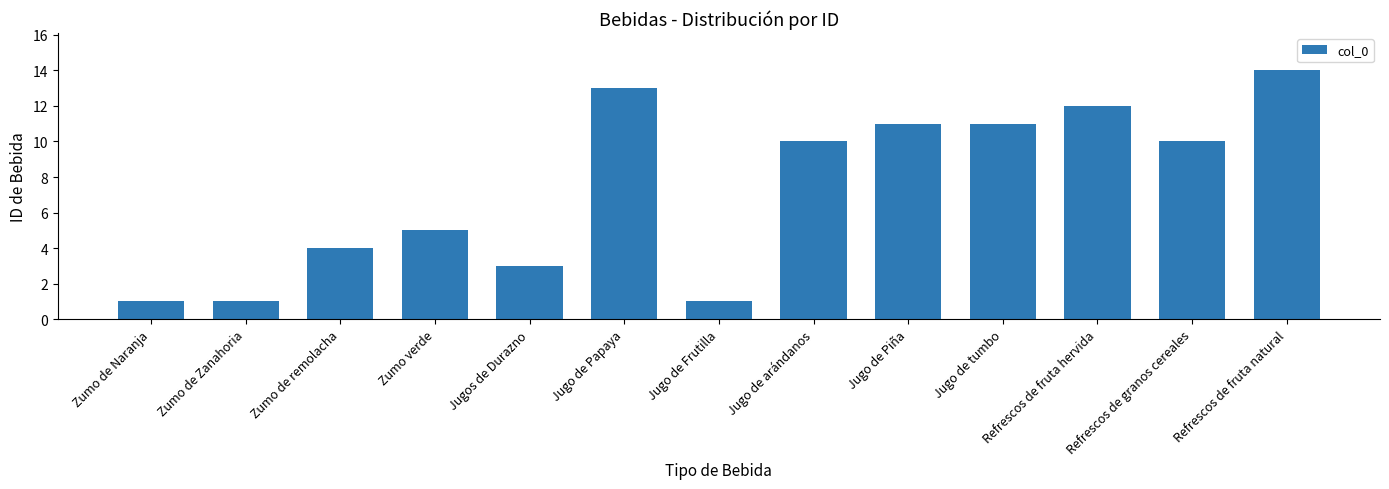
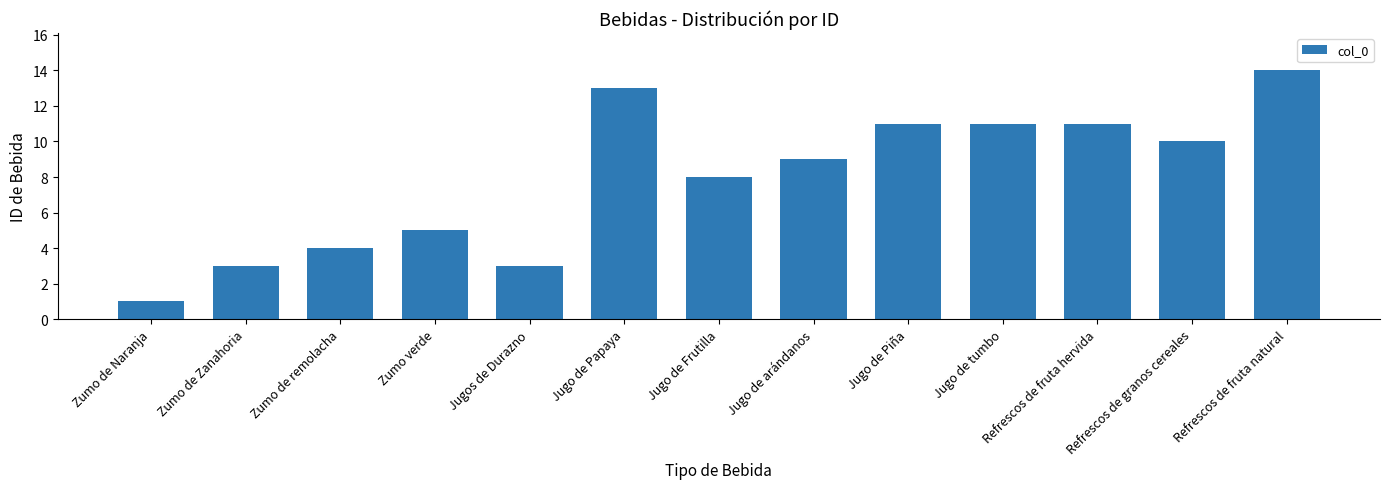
Zumo de Zanahoria: 1 -> 3
Jugo de Frutilla: 1 -> 8
Jugo de arándanos: 10 -> 9
Refrescos de fruta hervida: 12 -> 11
